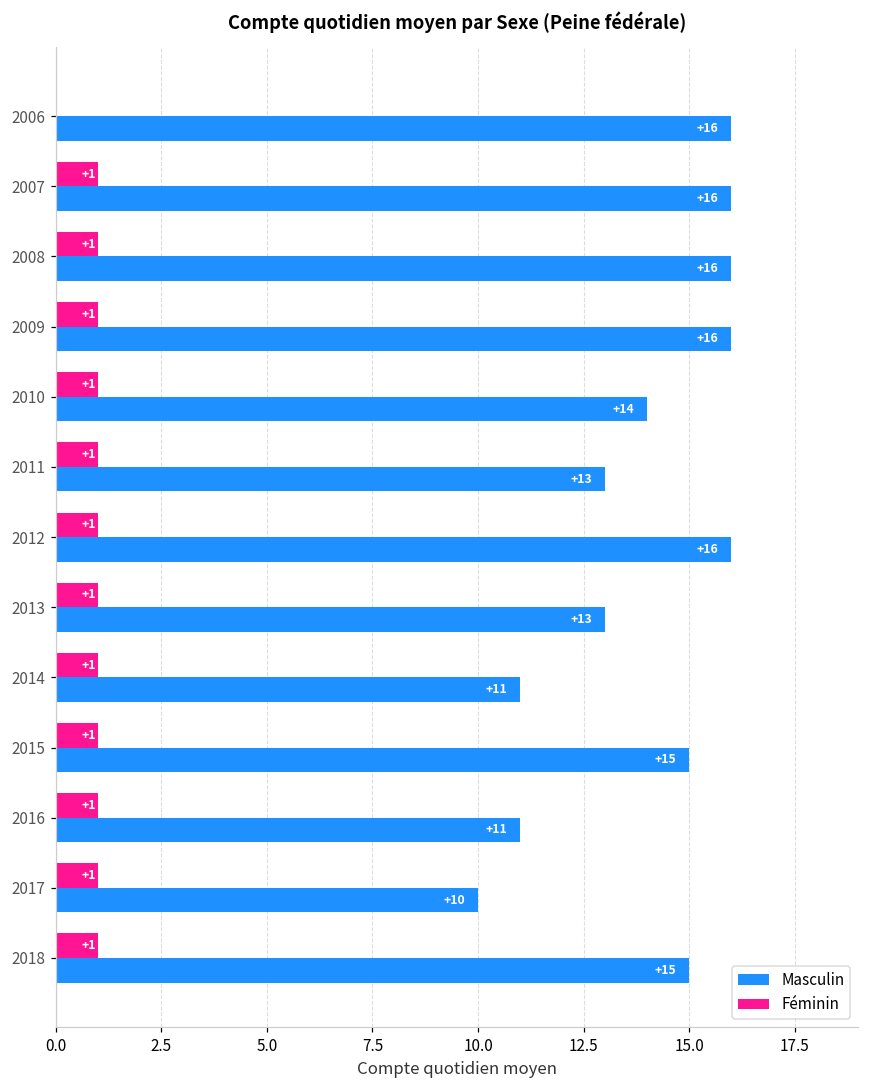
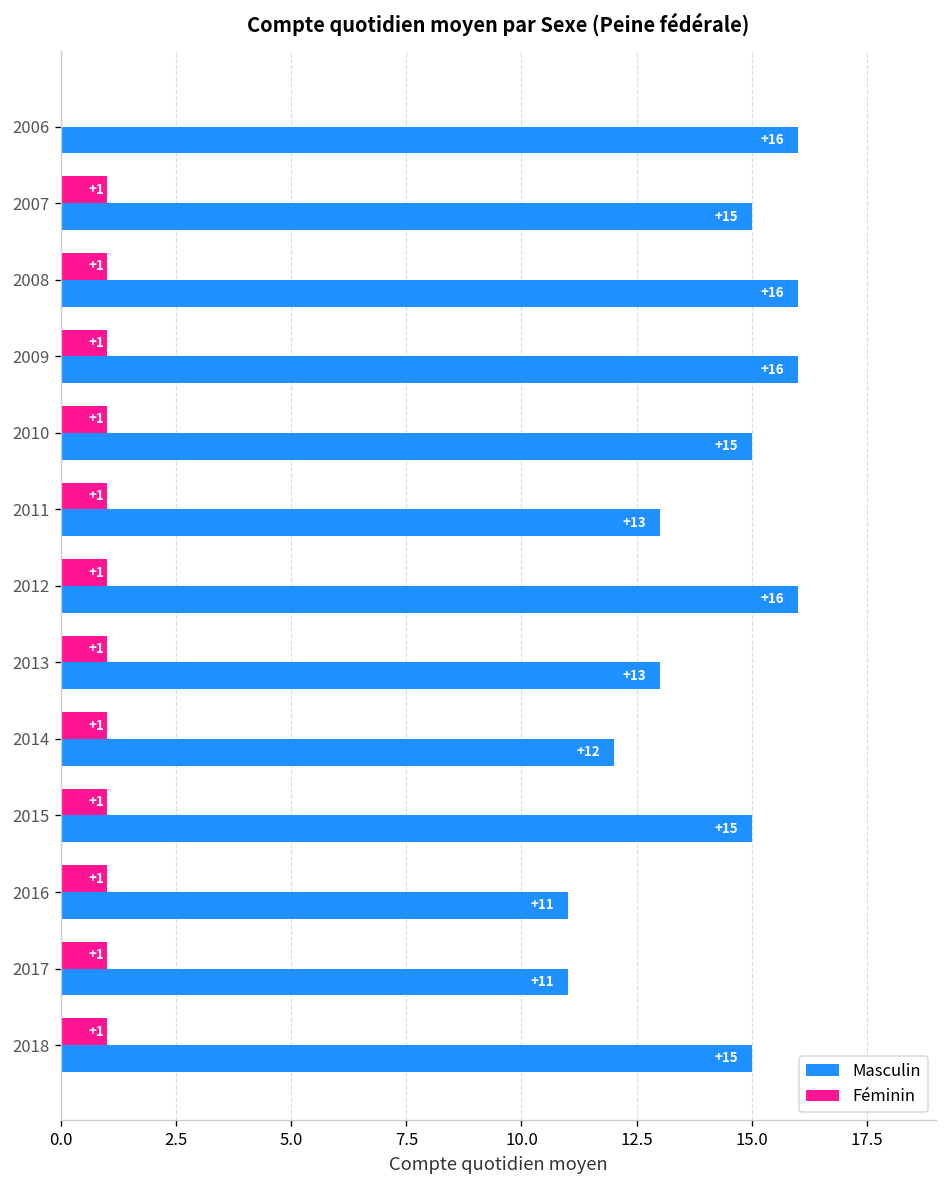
Masculin, 2007: +16 -> +15
Masculin, 2010: +14 -> +15
Masculin, 2014: +11 -> +12
Masculin, 2017: +10 -> +11
